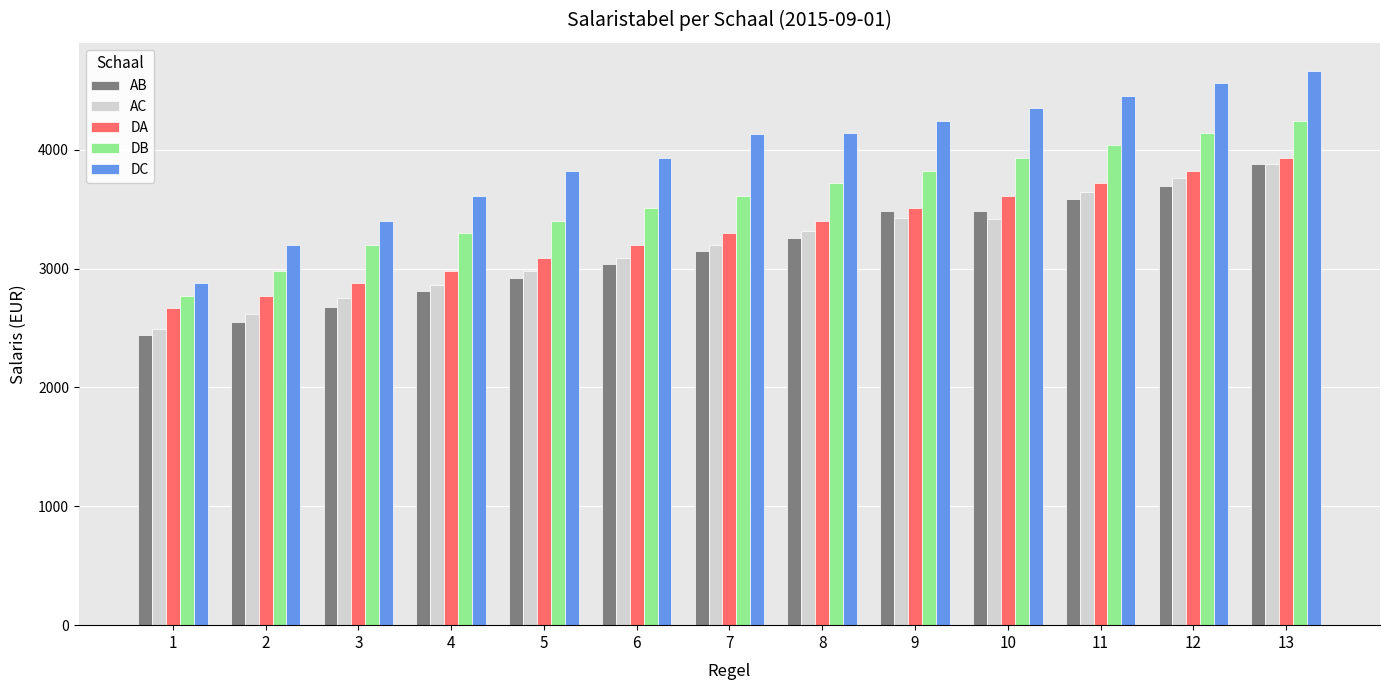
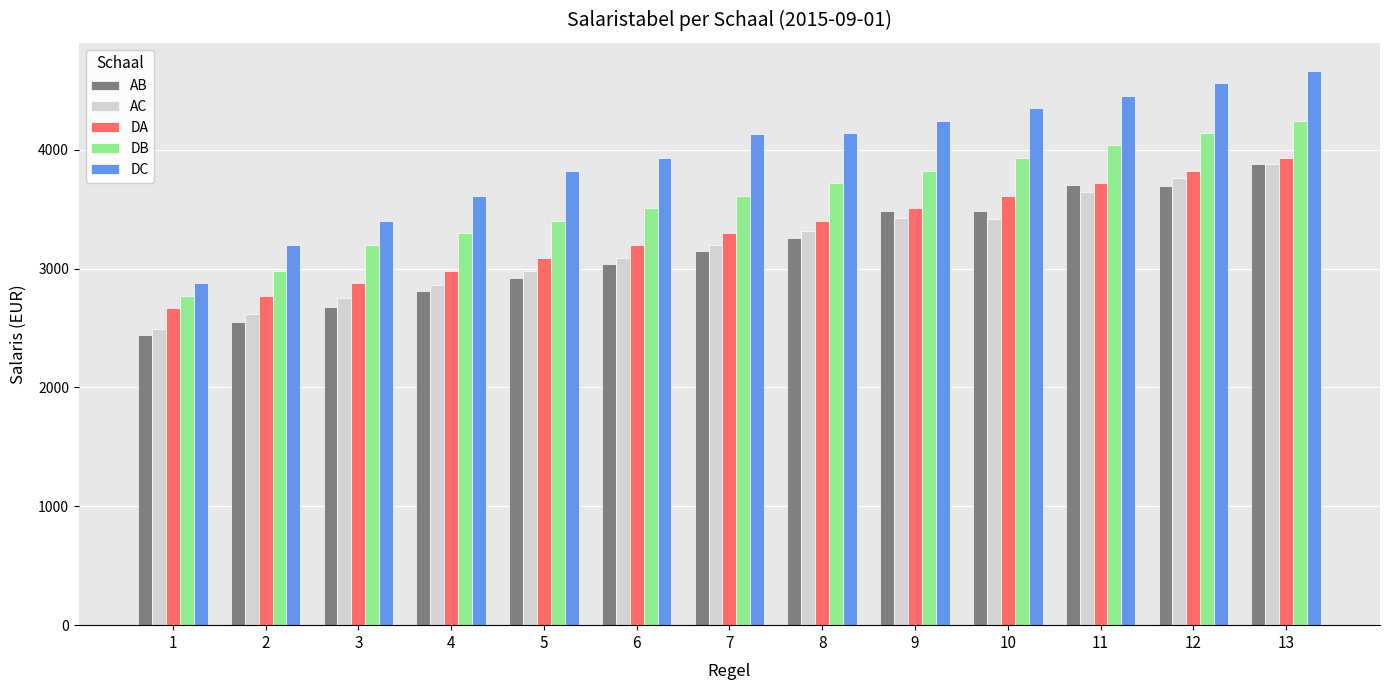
AB, 11: 3590 -> 3700
